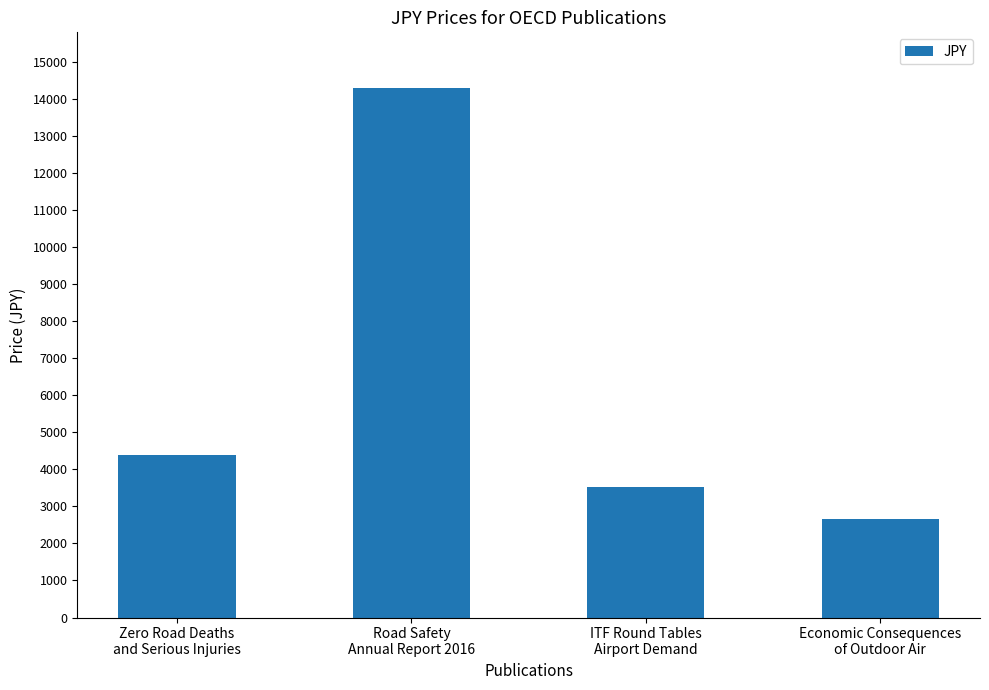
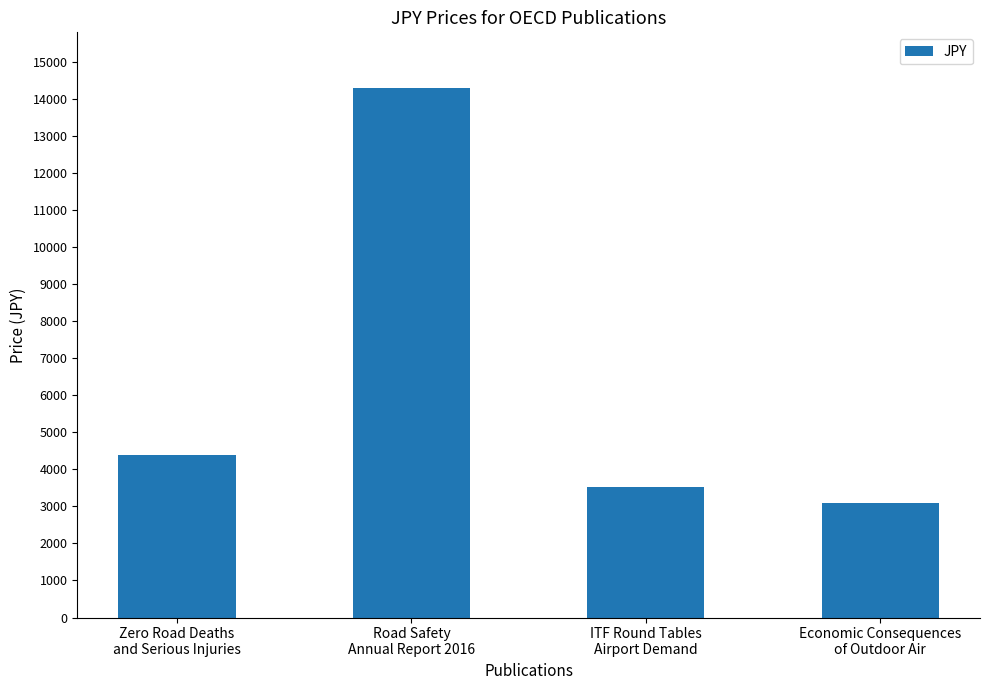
Economic Consequences of Outdoor Air: 2700 -> 3100
